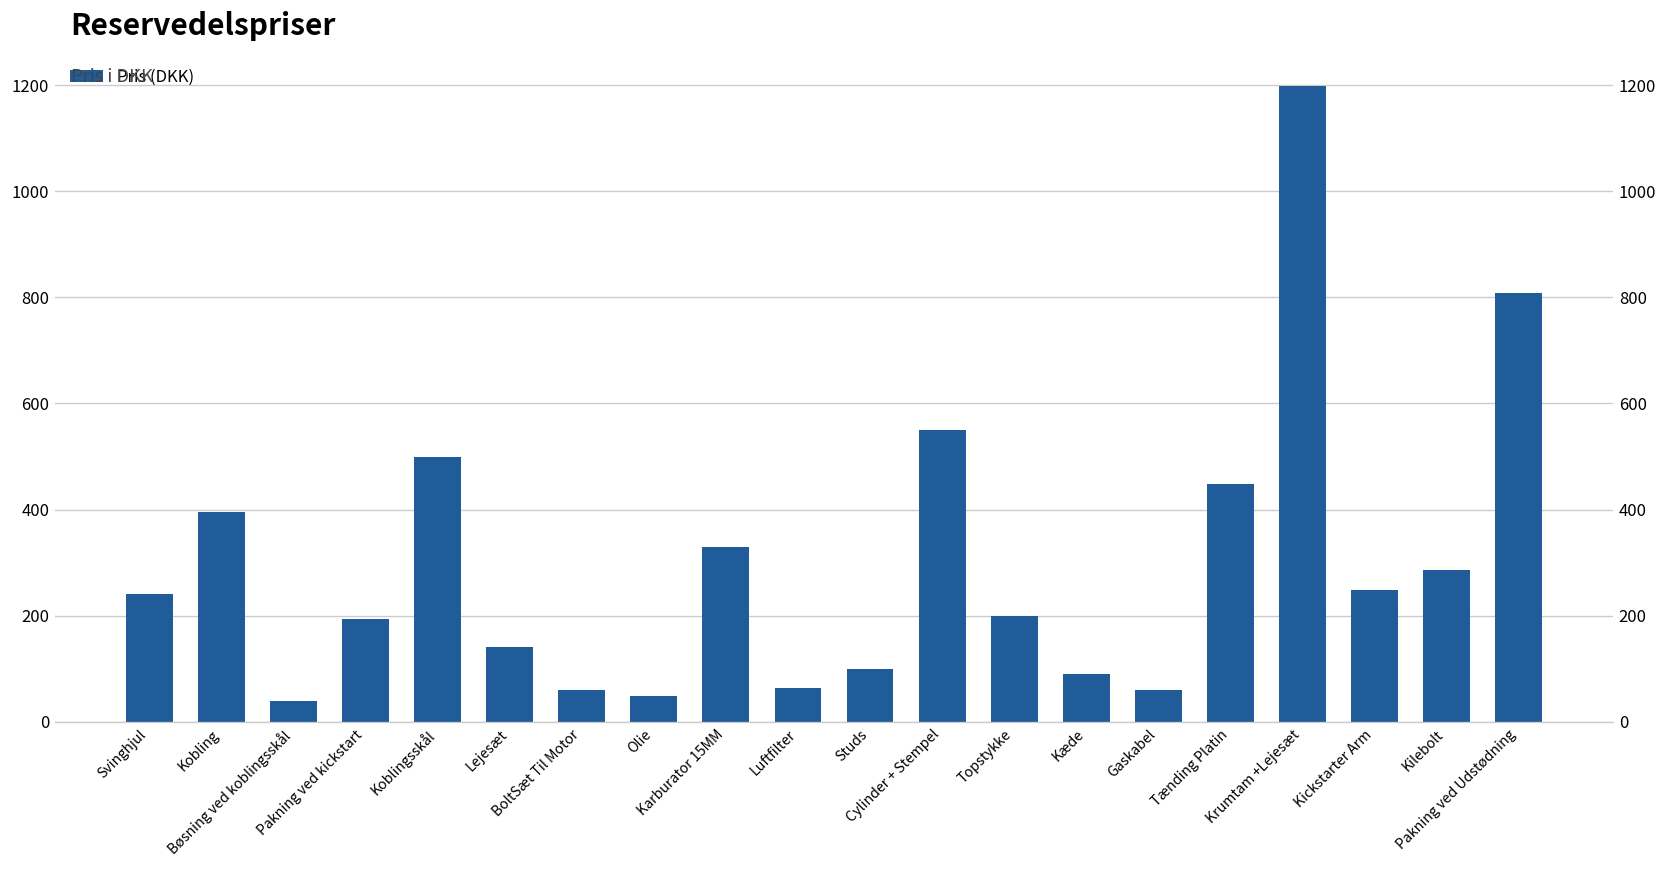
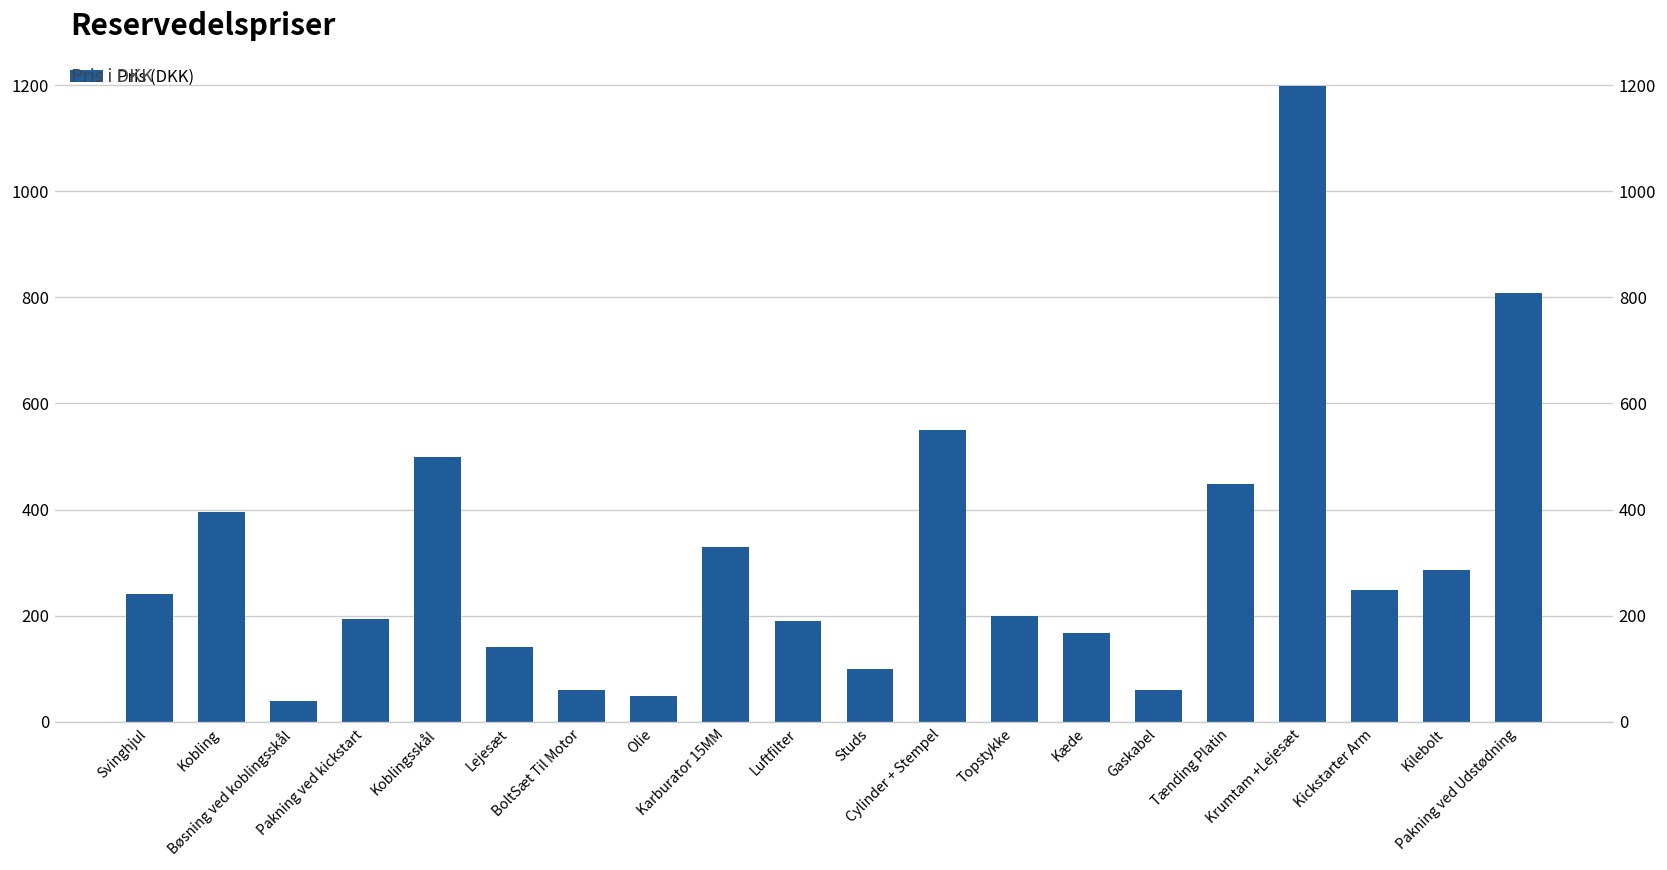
Luftfilter: 60 -> 190
Kæde: 90 -> 170
